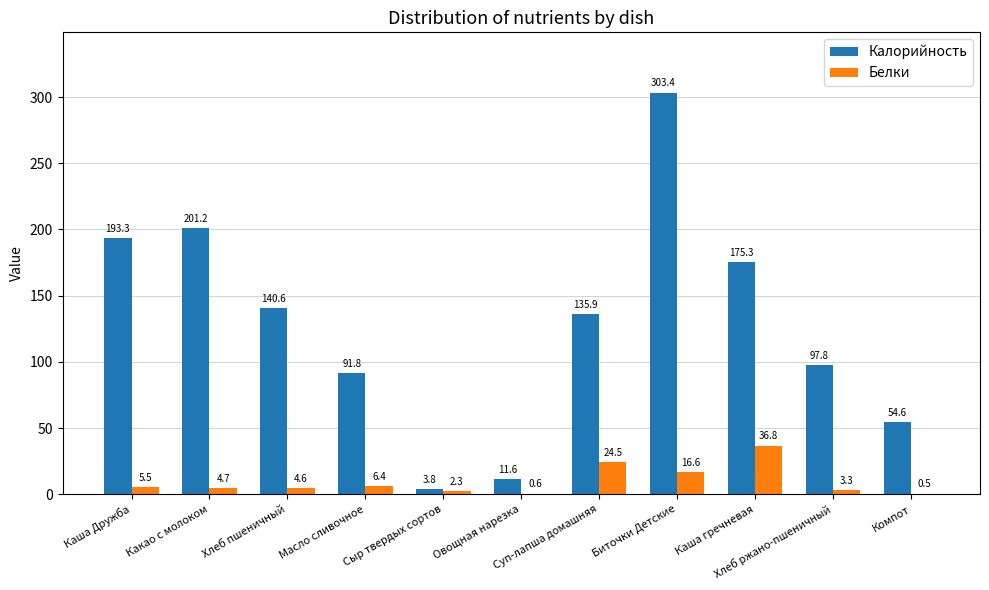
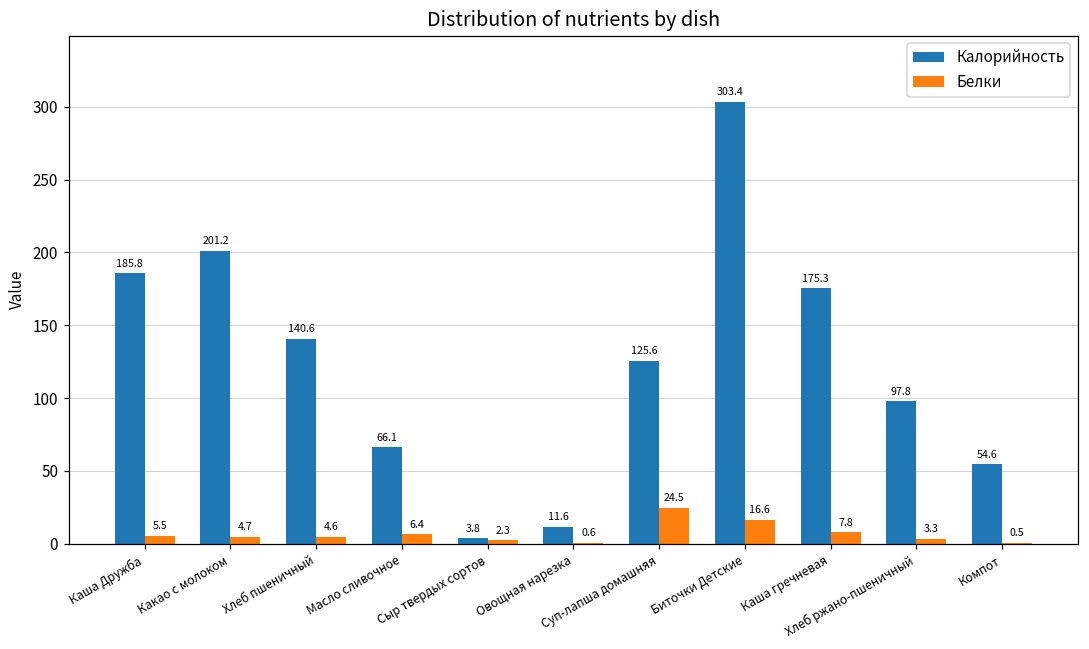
Калорийность, Каша Дружба: 193.3 -> 185.8
Калорийность, Масло сливочное: 91.8 -> 66.1
Калорийность, Суп-лапша домашняя: 135.9 -> 125.6
Белки, Каша гречневая: 36.8 -> 7.8
